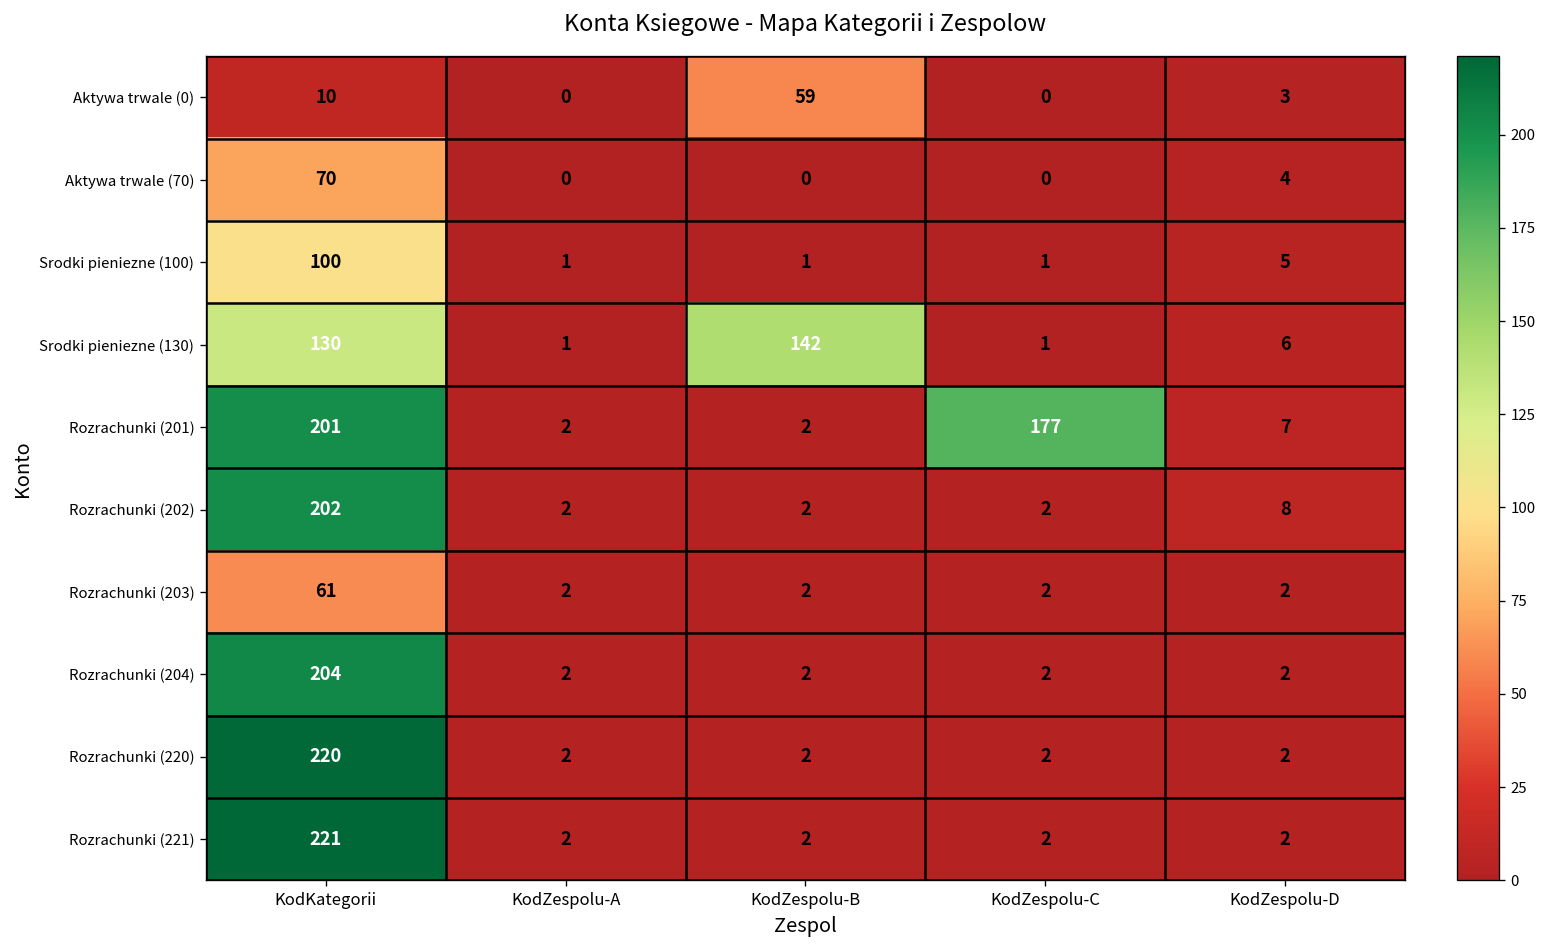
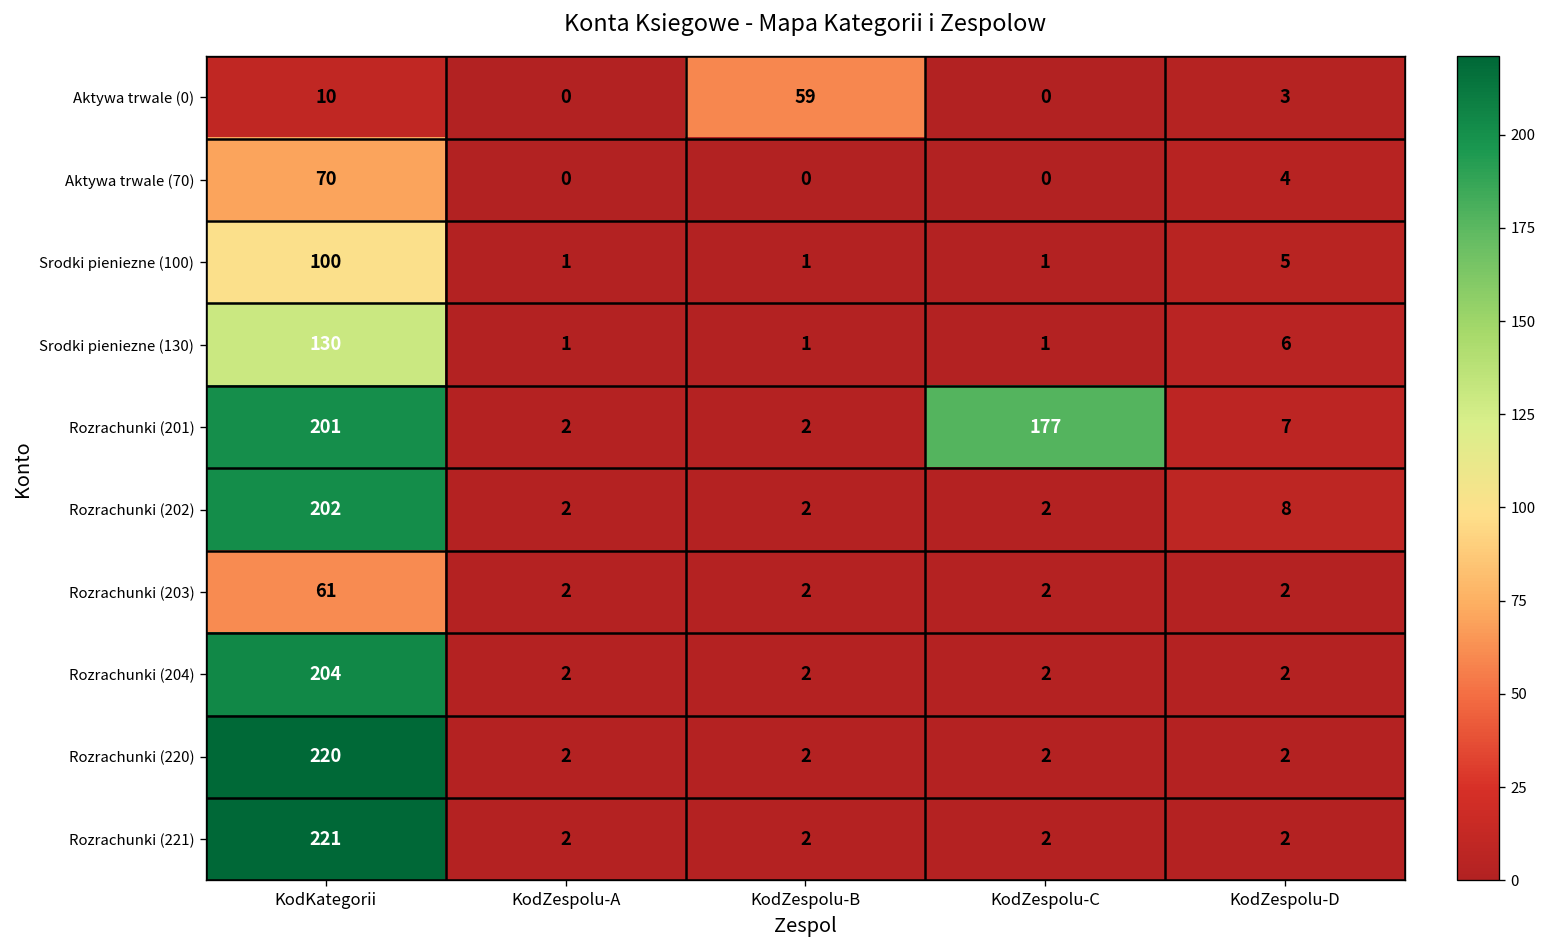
Srodki pieniezne (130), KodZespolu-B: 142 -> 1
